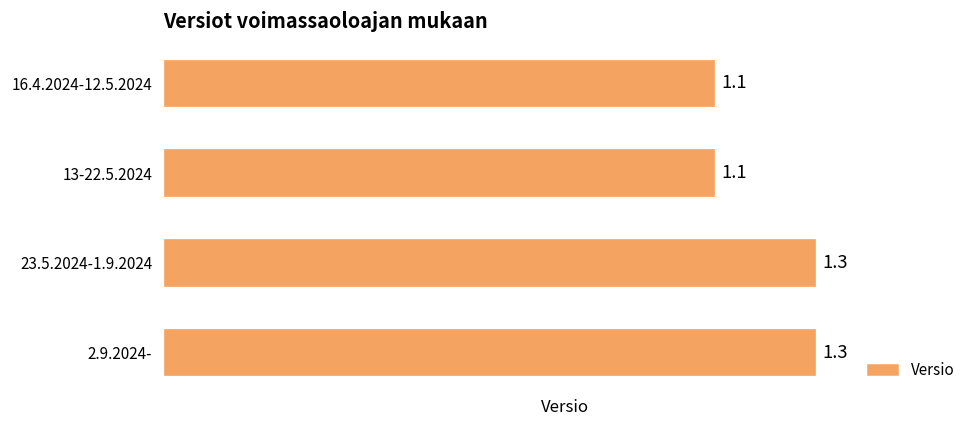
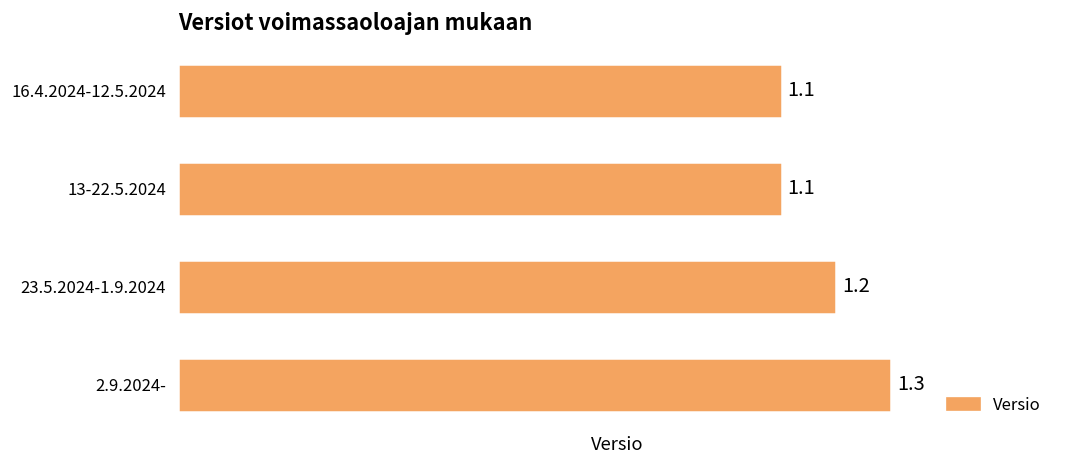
23.5.2024-1.9.2024: 1.3 -> 1.2
